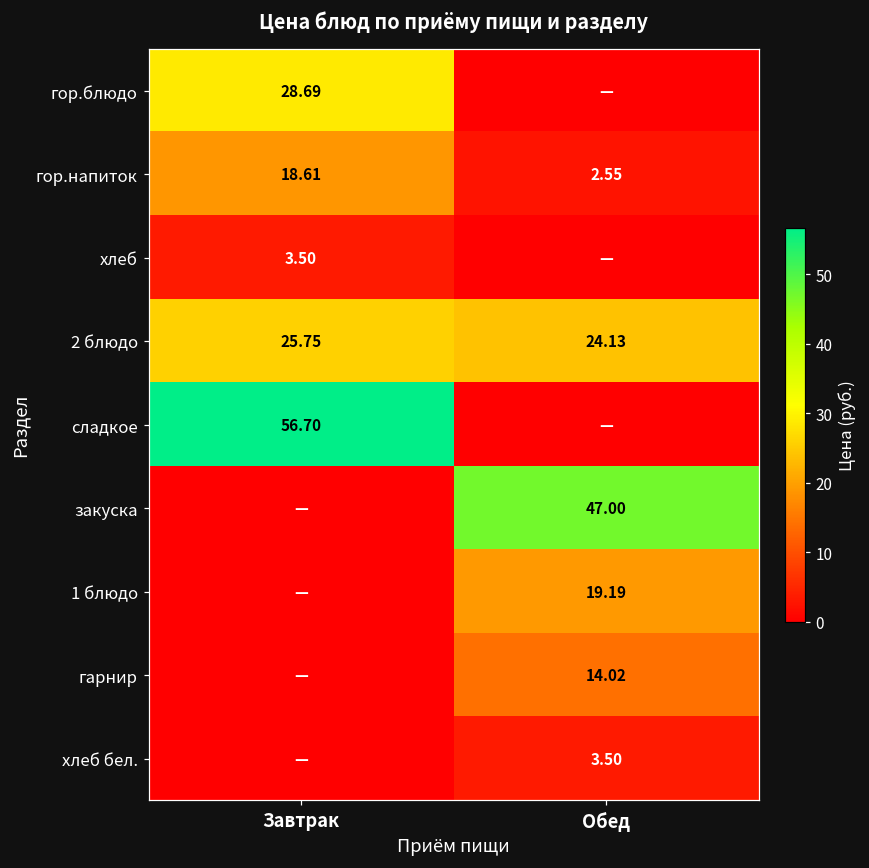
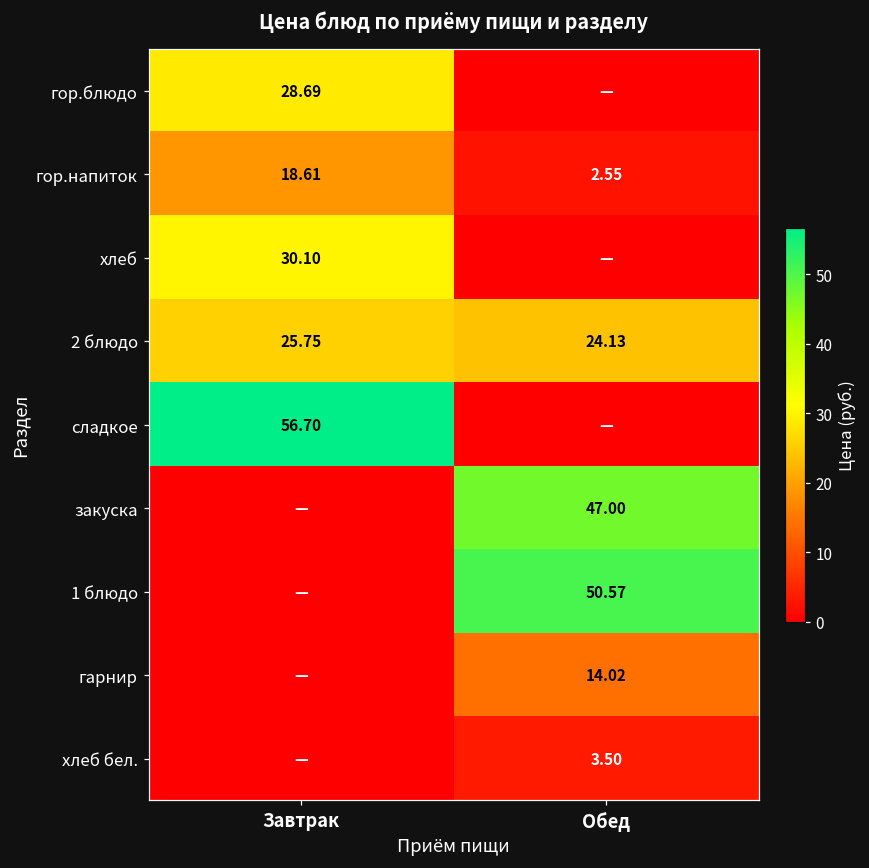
хлеб, Завтрак: 3.50 -> 30.10
1 блюдо, Обед: 19.19 -> 50.57
